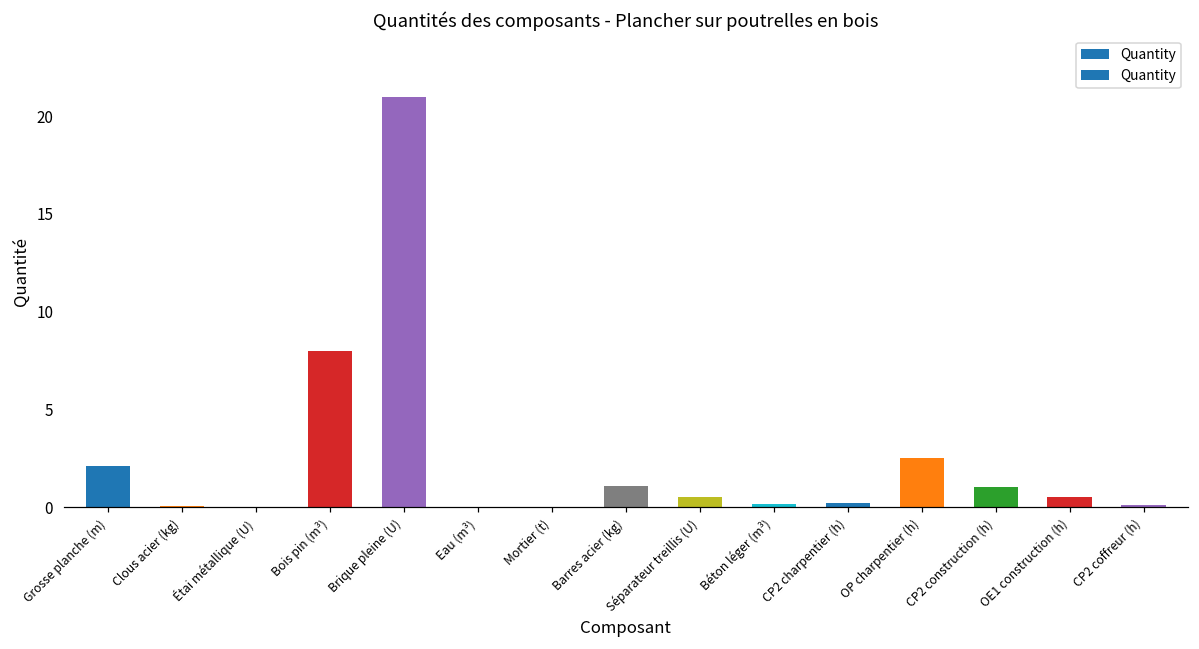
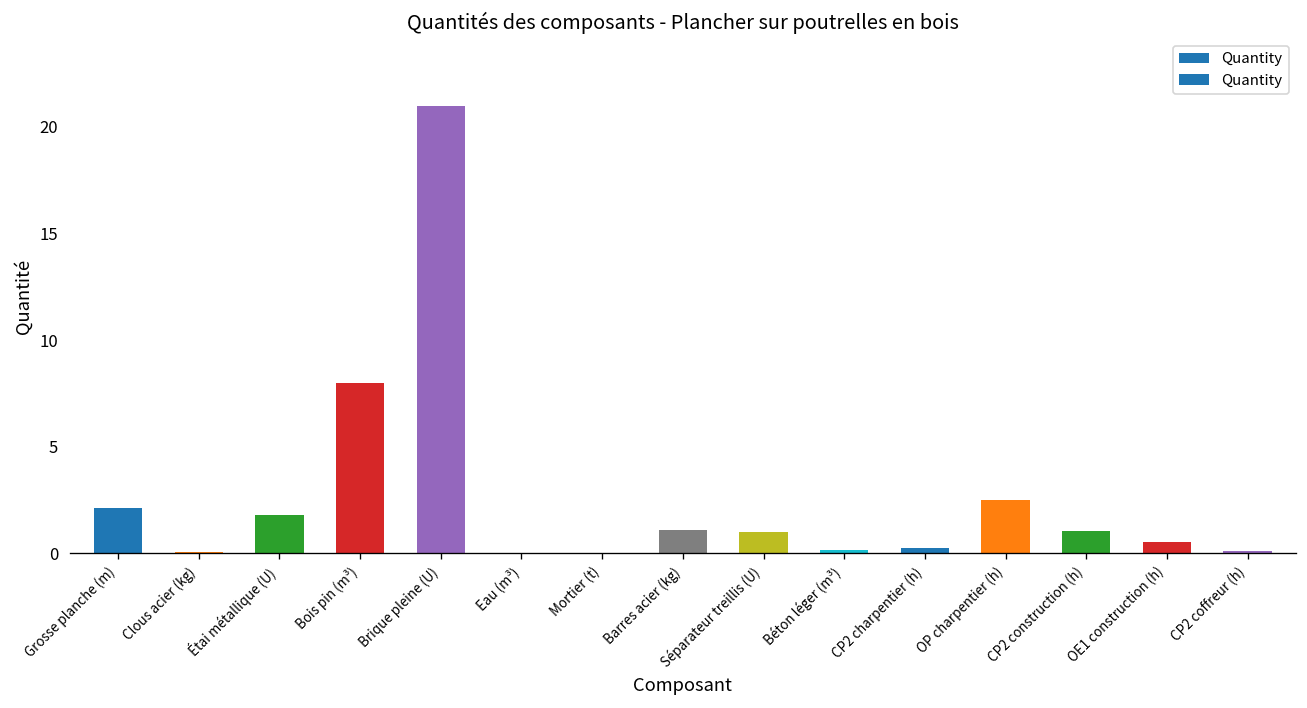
Étai métallique (U): 0.0 -> 1.8
Séparateur treillis (U): 0.5 -> 1.0
